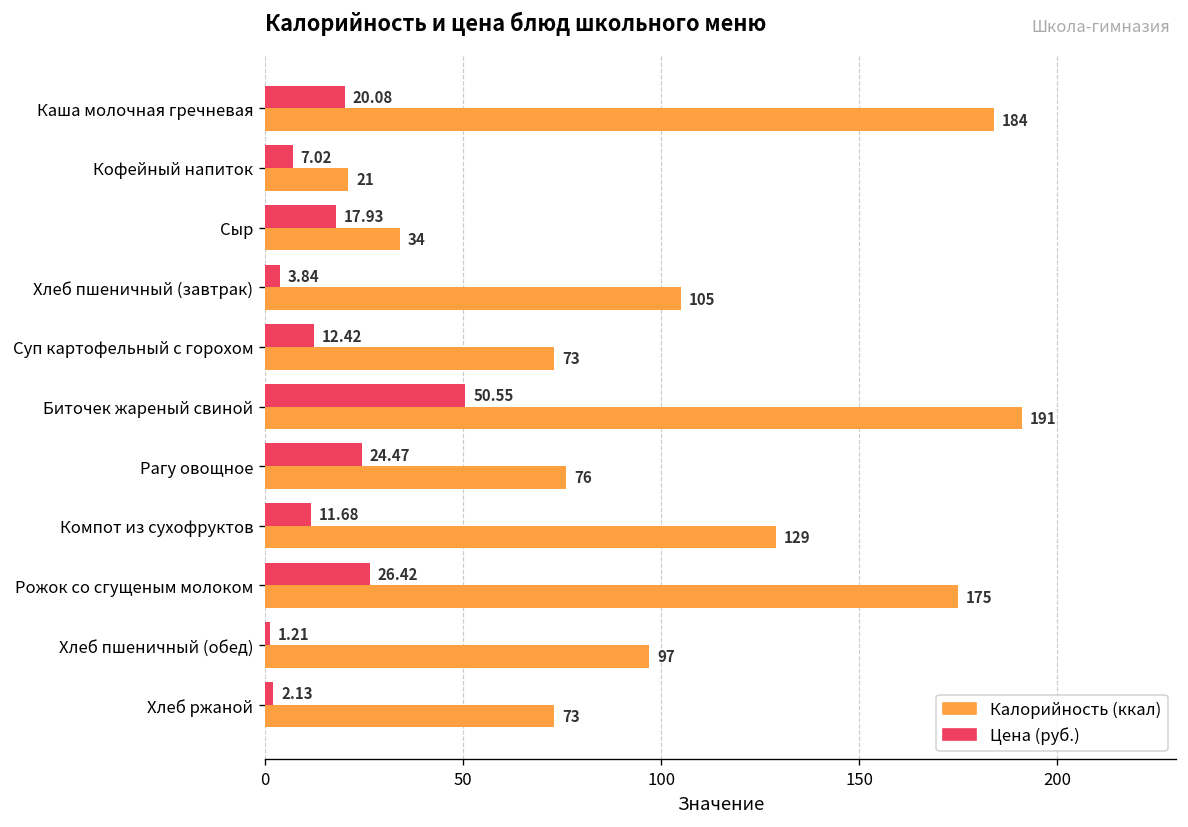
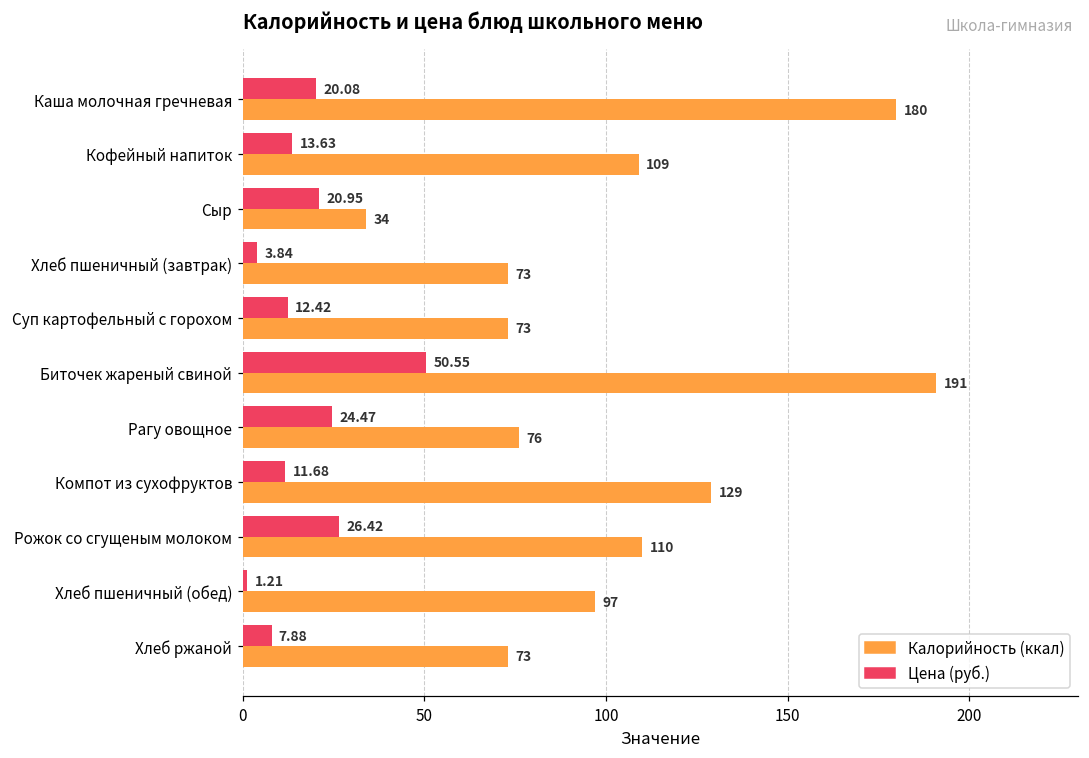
Калорийность (ккал), Каша молочная гречневая: 184 -> 180
Цена (руб.), Кофейный напиток: 7.02 -> 13.63
Калорийность (ккал), Кофейный напиток: 21 -> 109
Цена (руб.), Сыр: 17.93 -> 20.95
Калорийность (ккал), Хлеб пшеничный (завтрак): 105 -> 73
Калорийность (ккал), Рожок со сгущеным молоком: 175 -> 110
Цена (руб.), Хлеб ржаной: 2.13 -> 7.88
